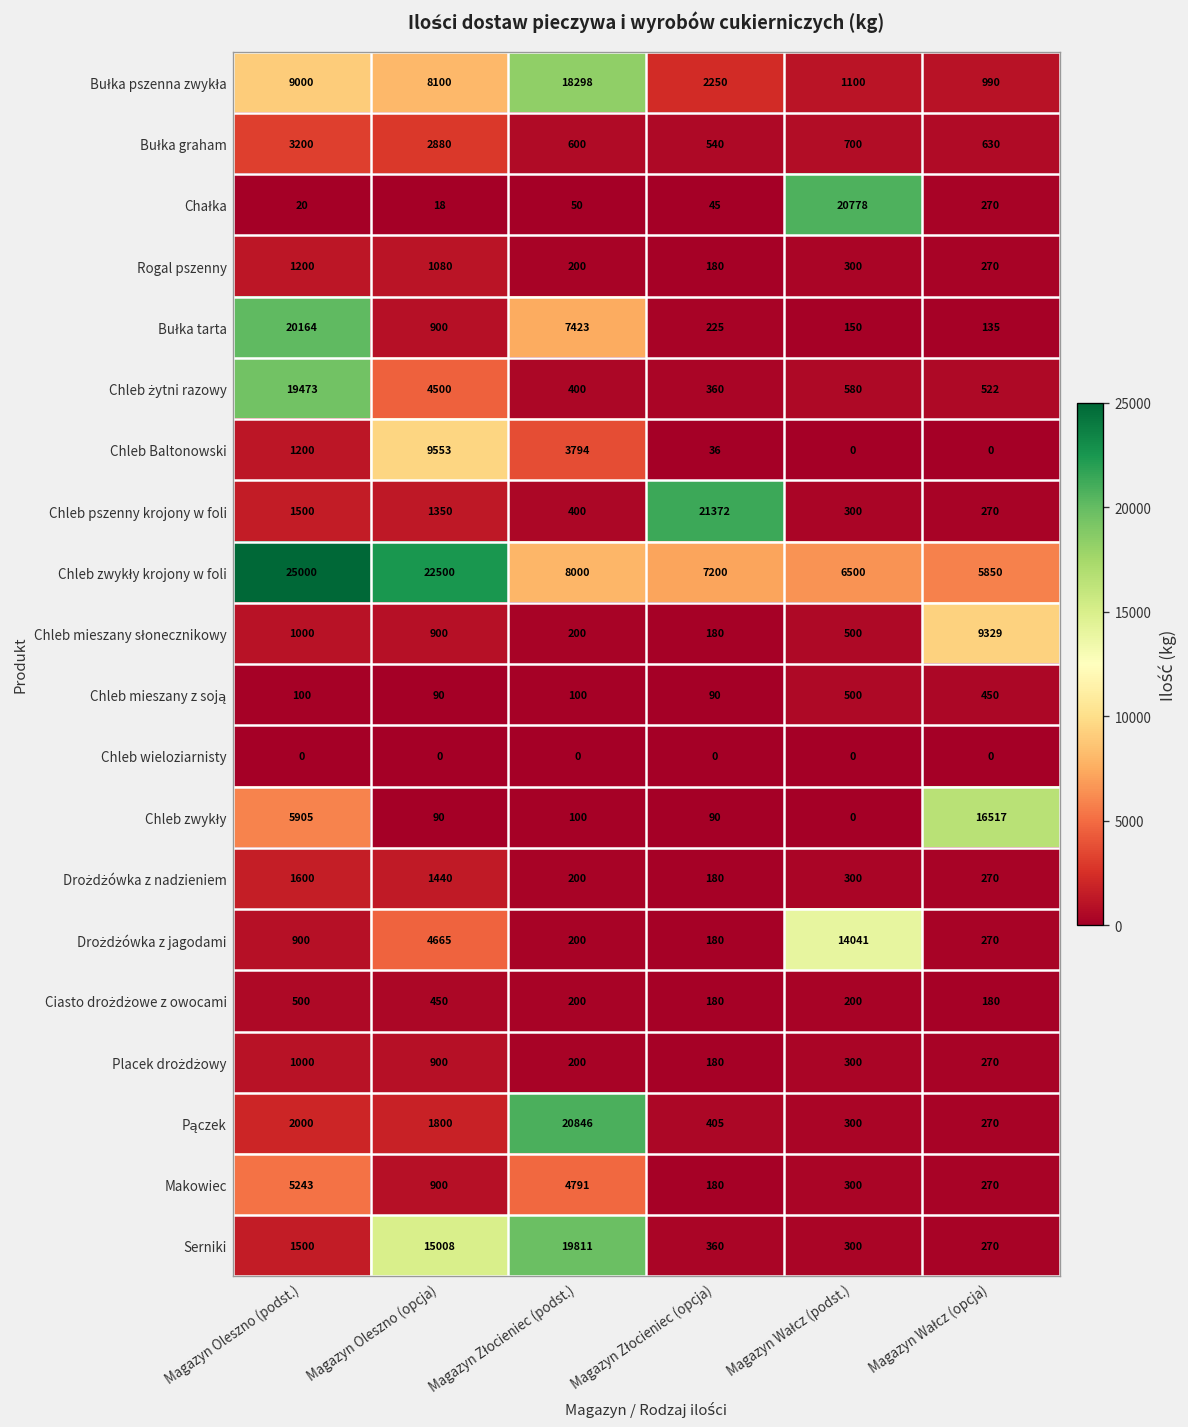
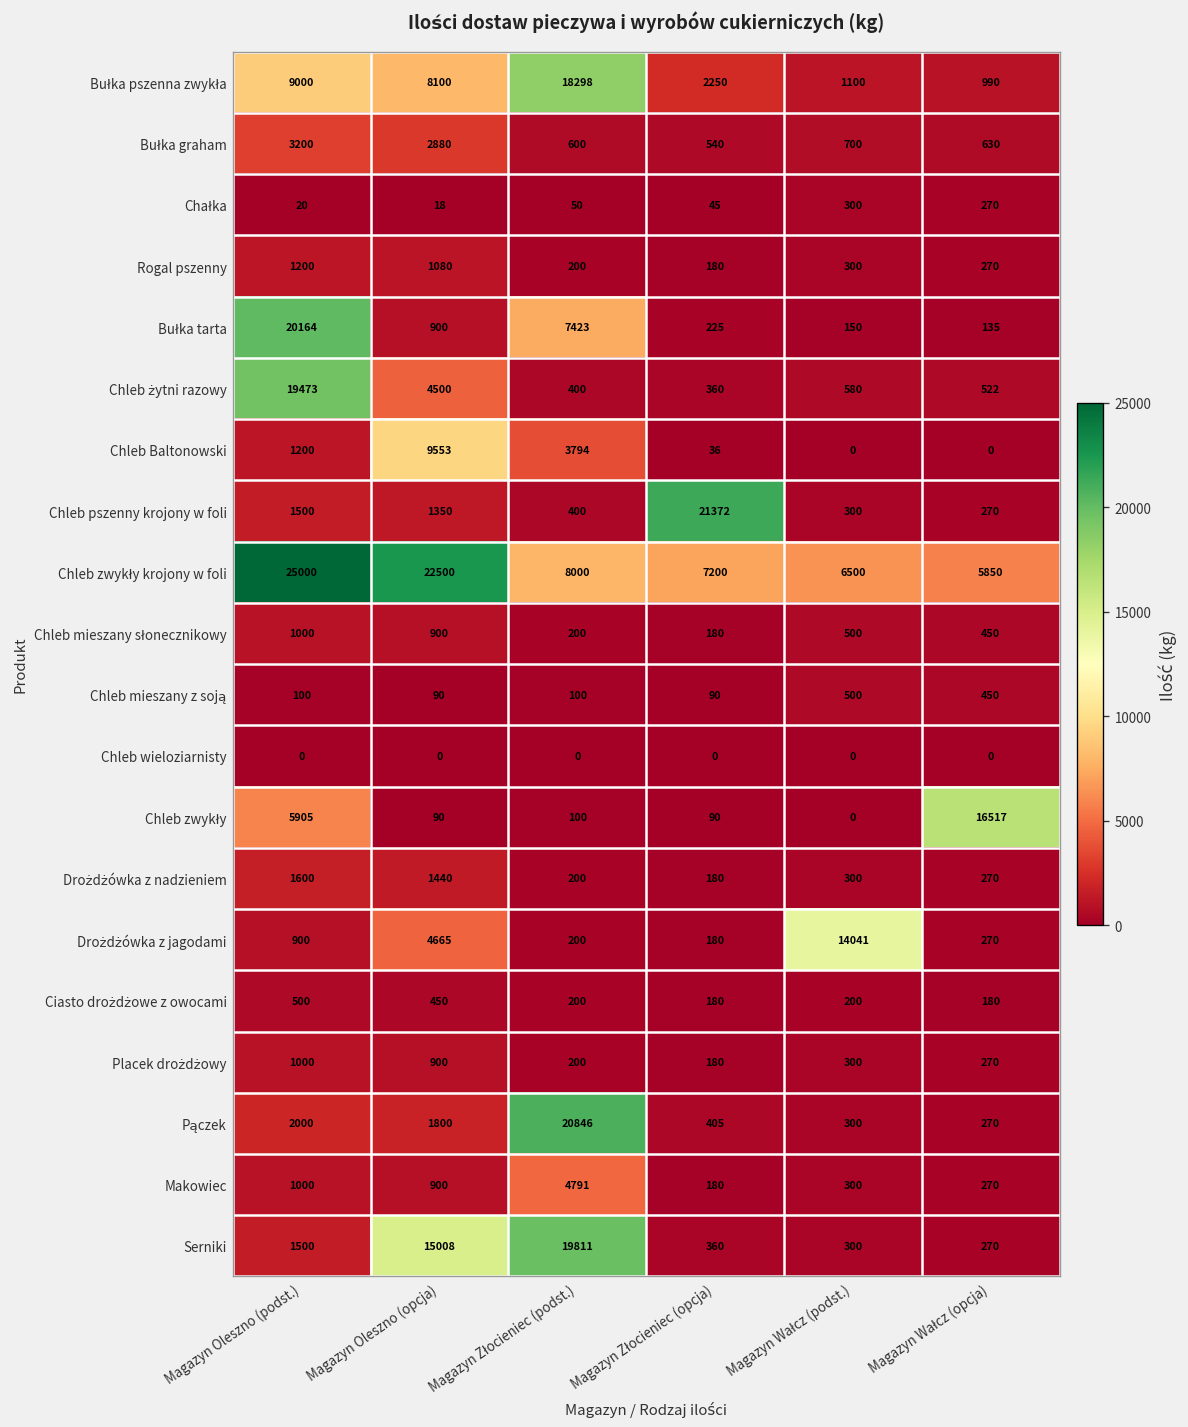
Chałka, Magazyn Wałcz (podst.): 20778 -> 300
Chleb mieszany słonecznikowy, Magazyn Wałcz (opcja): 9329 -> 450
Makowiec, Magazyn Oleszno (podst.): 5243 -> 1000
